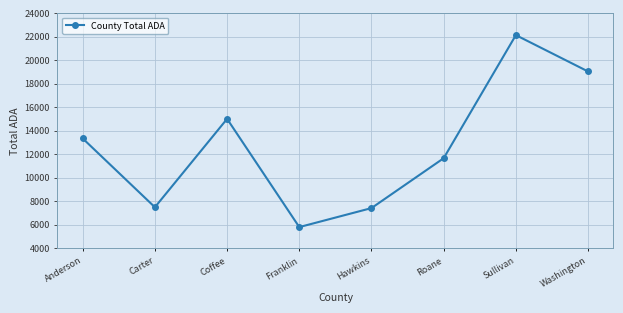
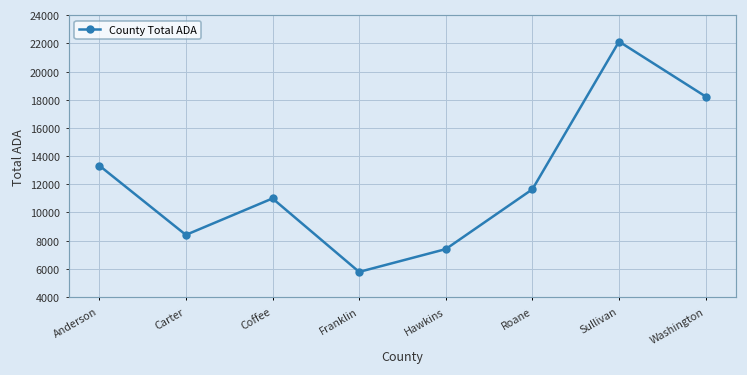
Carter: 7500 -> 8400
Coffee: 15000 -> 11000
Washington: 19000 -> 18200
